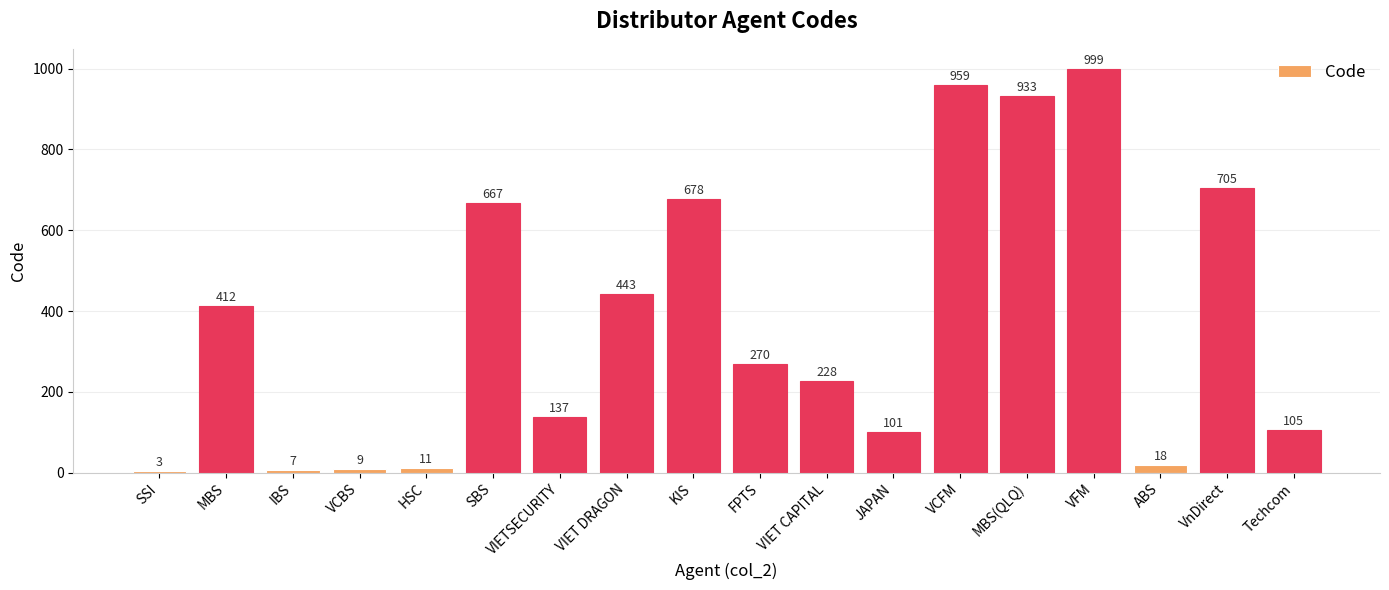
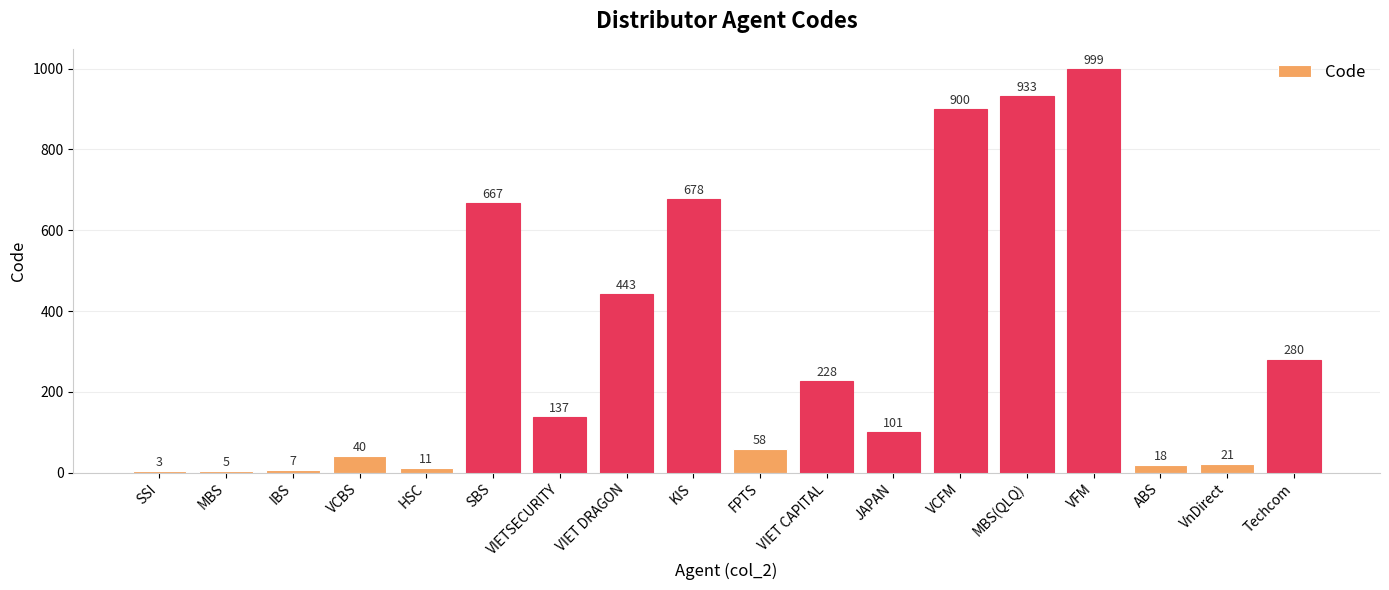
MBS: 412 -> 5
VCBS: 9 -> 40
FPTS: 270 -> 58
VCFM: 959 -> 900
VnDirect: 705 -> 21
Techcom: 105 -> 280
